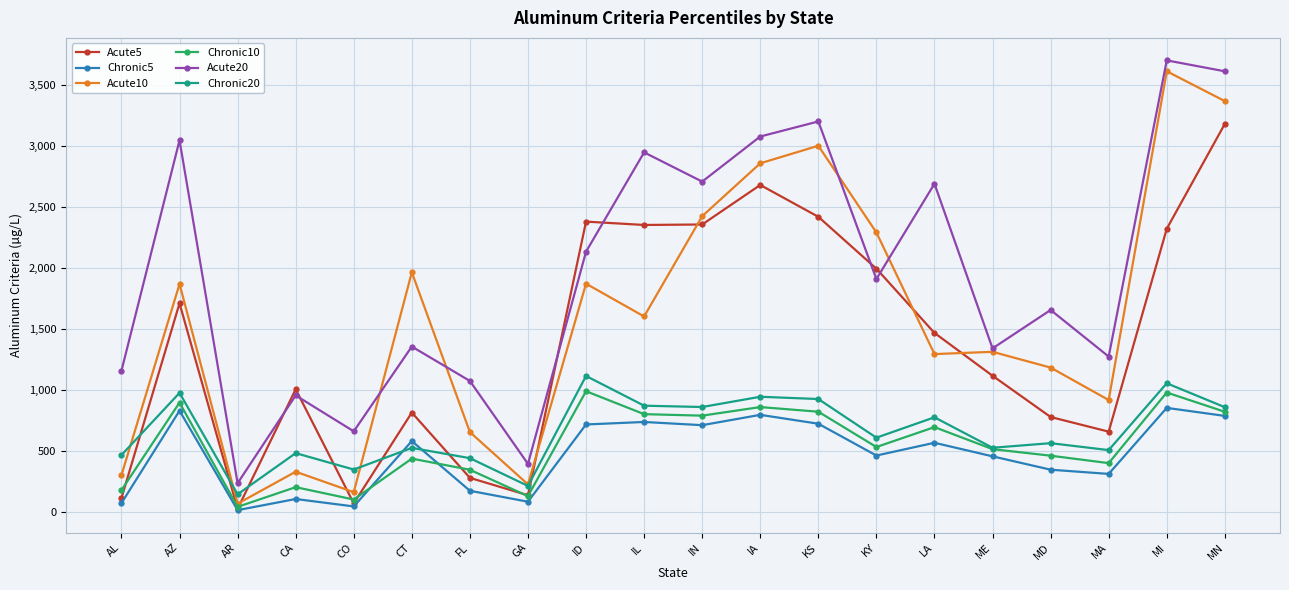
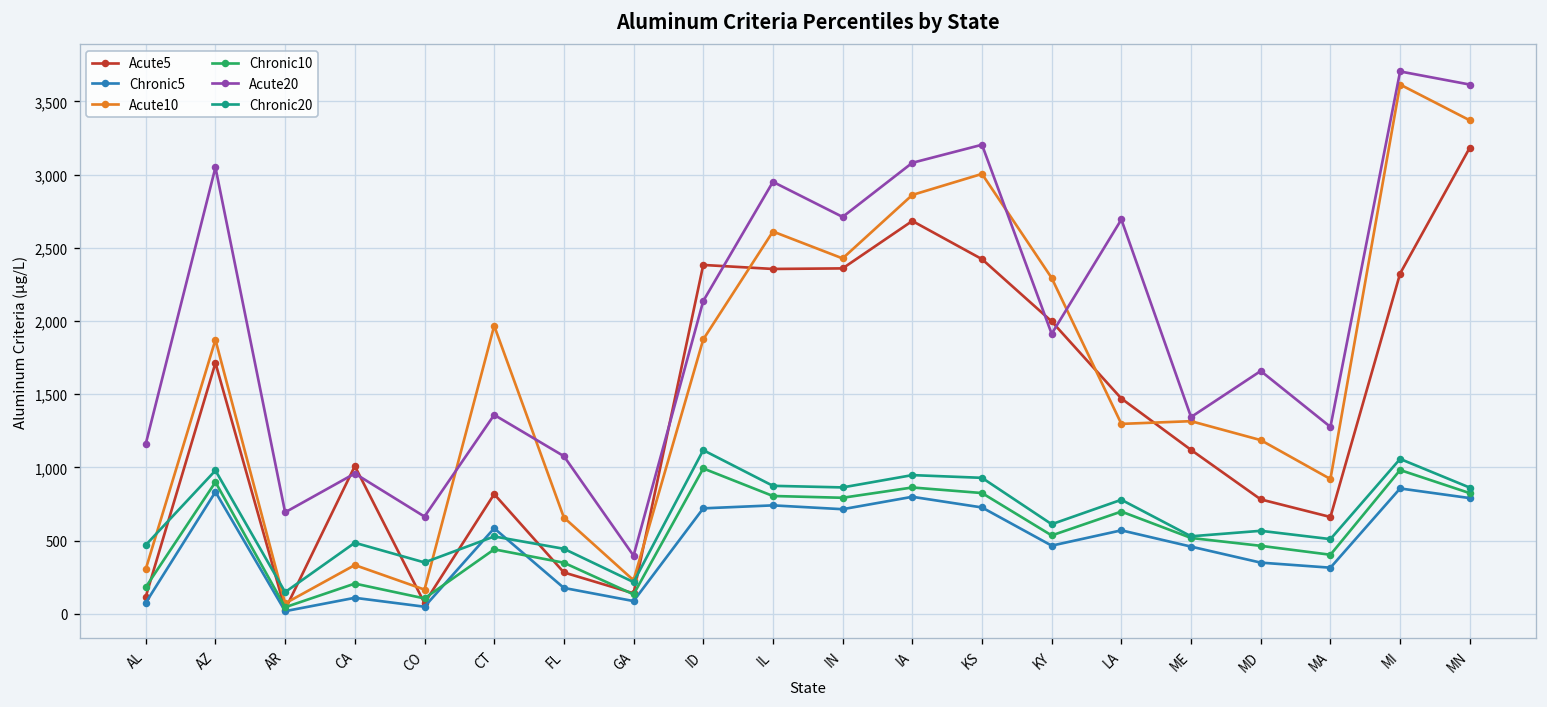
Acute20, AR: 240 -> 690
Acute10, IL: 1,610 -> 2,610
